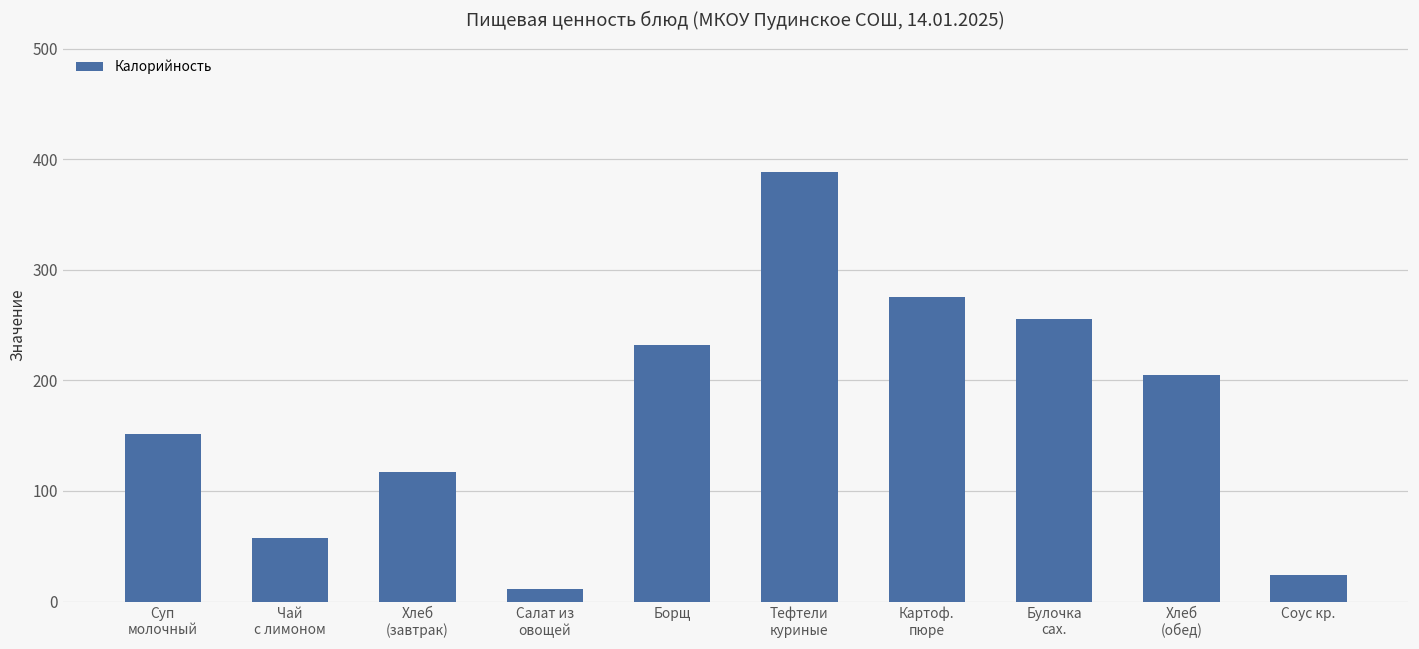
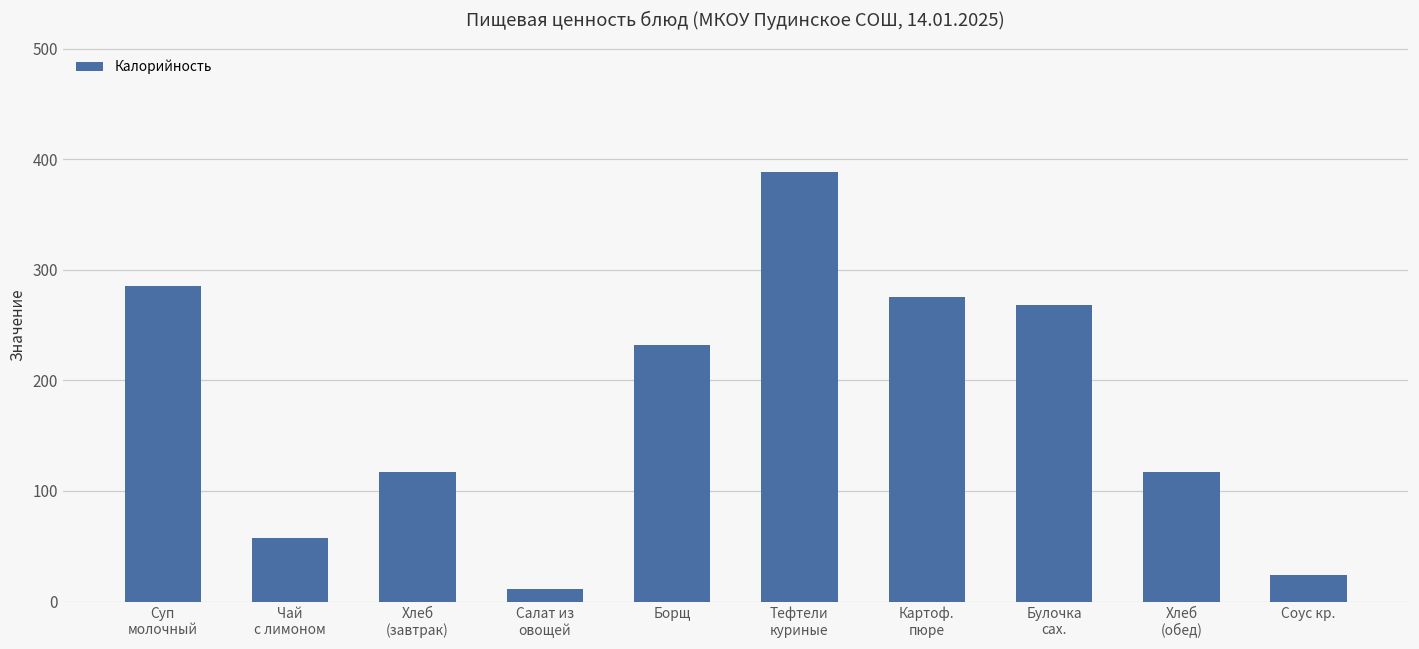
Суп молочный: 151 -> 285
Булочка сах.: 255 -> 268
Хлеб (обед): 205 -> 117
